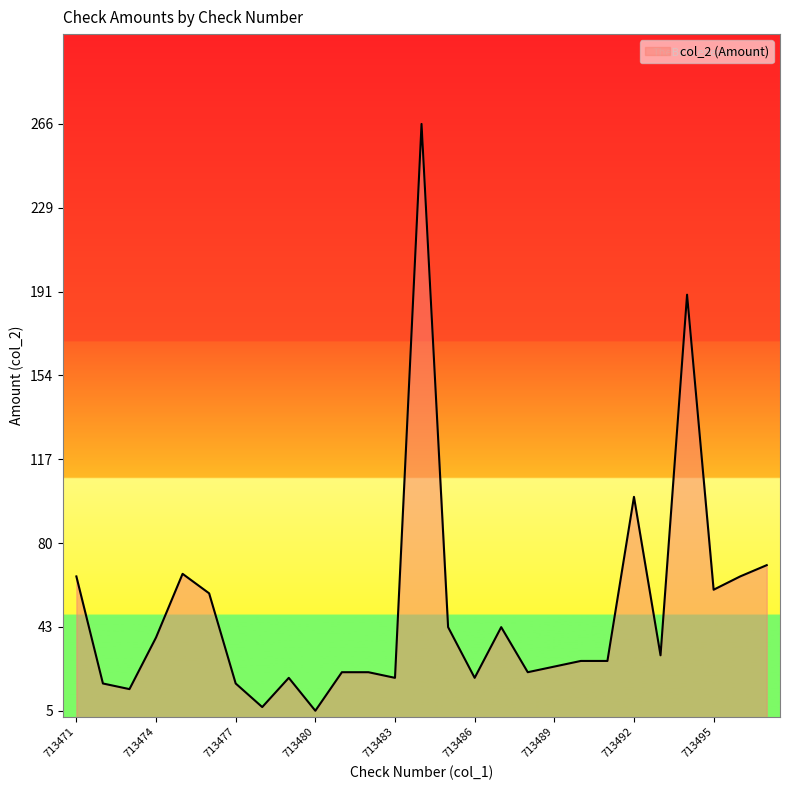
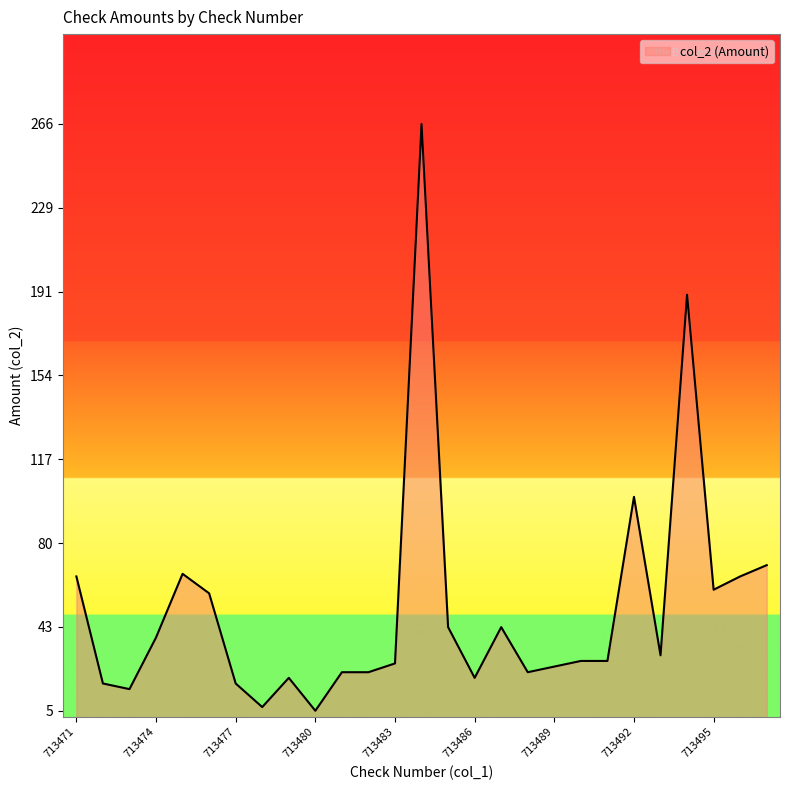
713483: 20 -> 26
